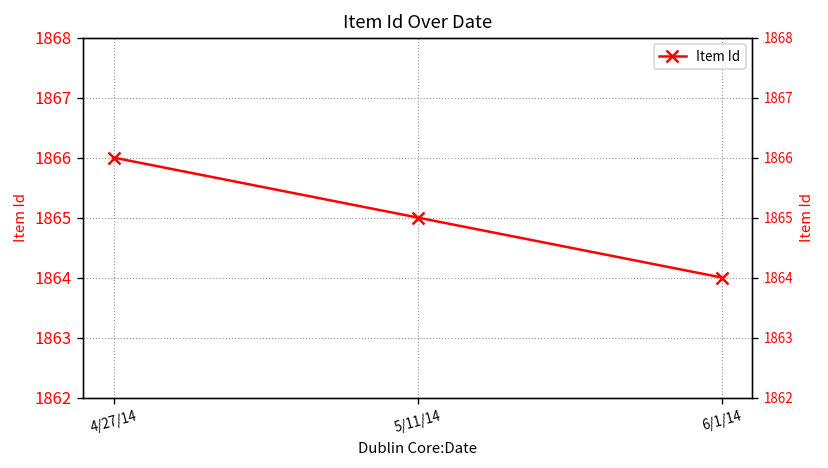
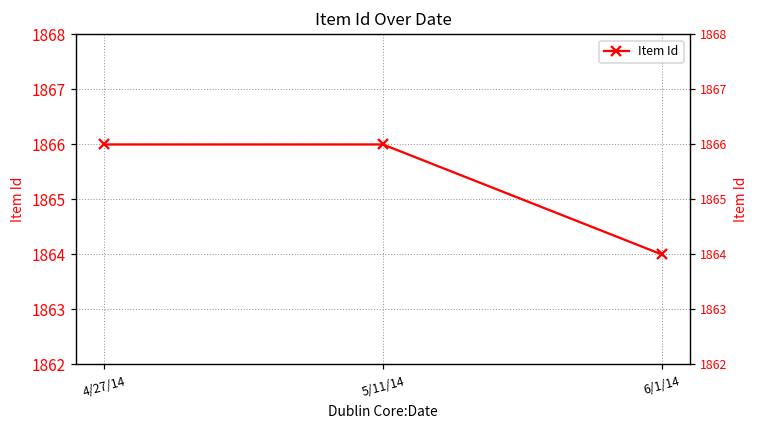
5/11/14: 1865 -> 1866
